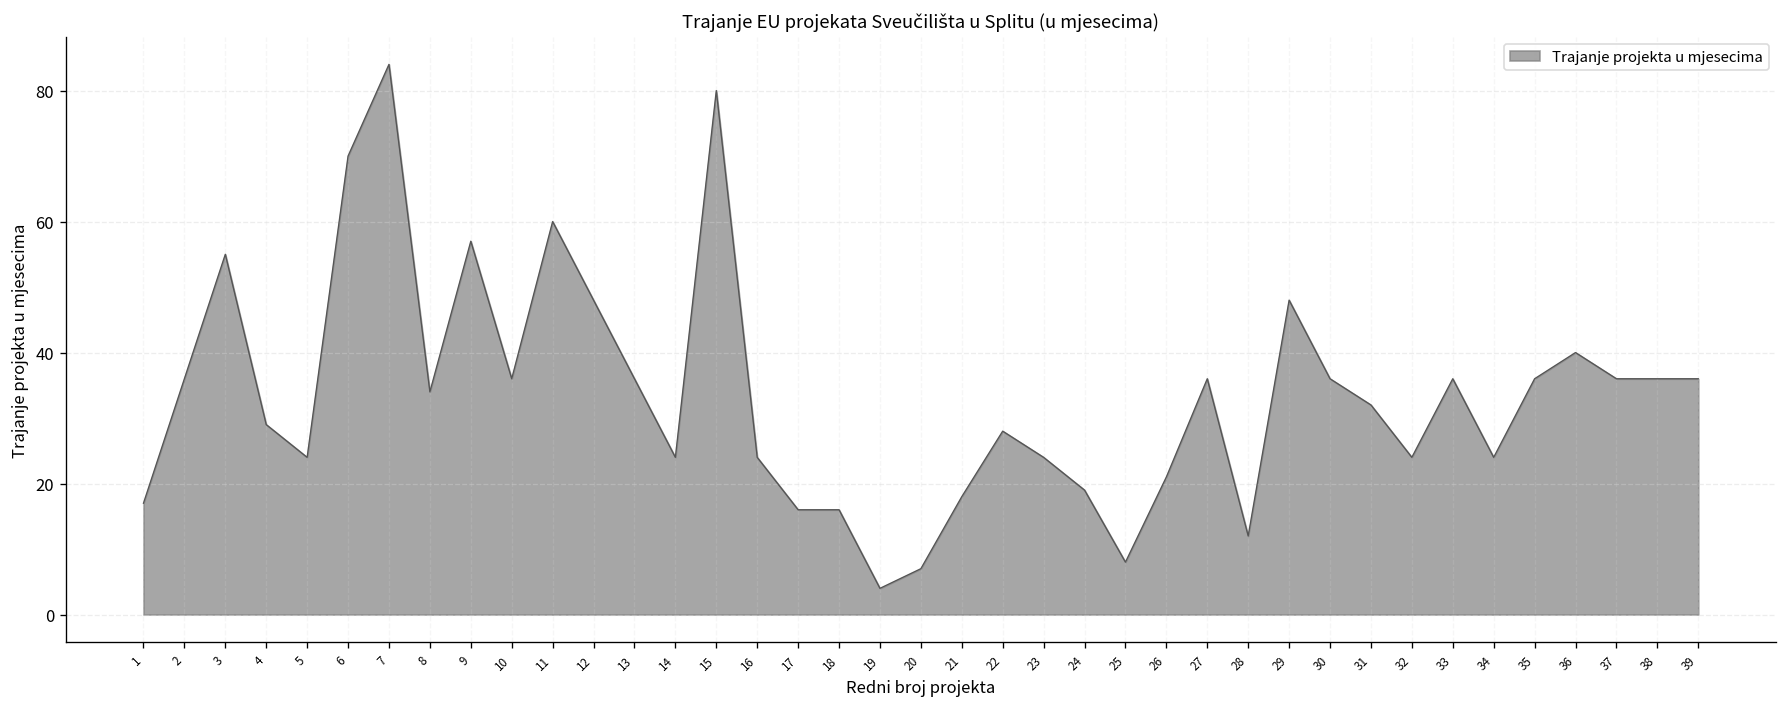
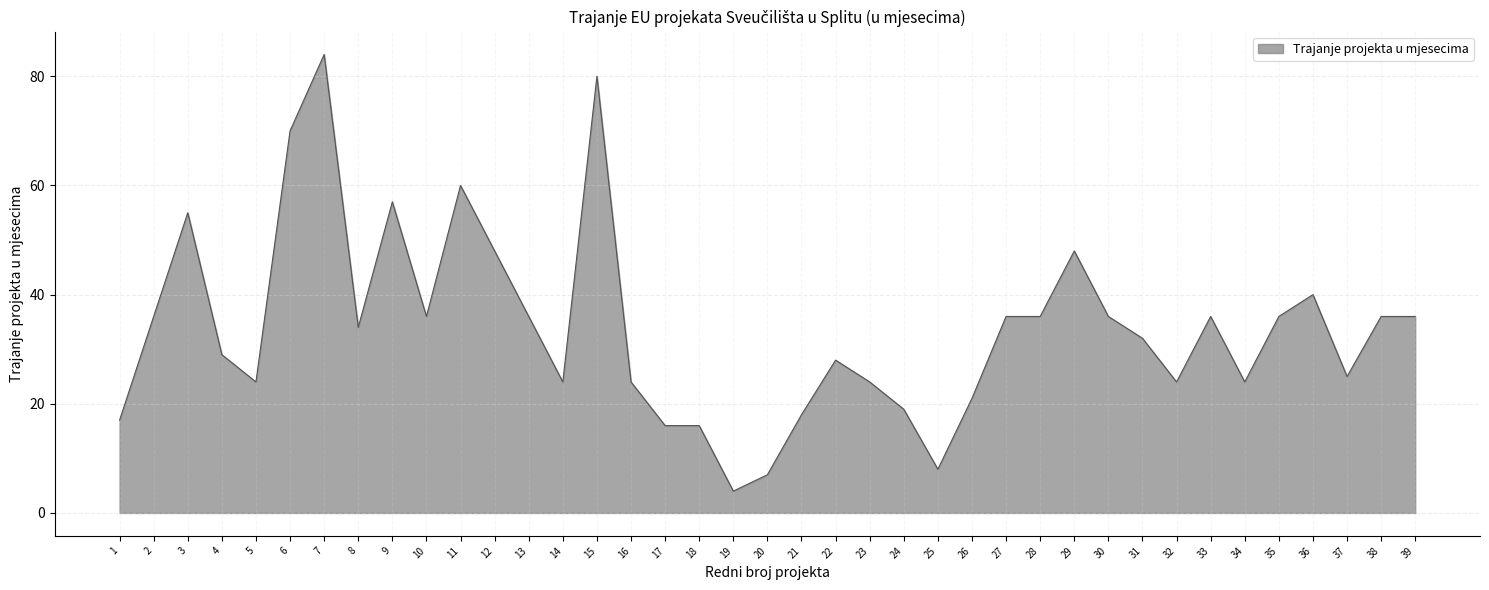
28: 12 -> 36
37: 36 -> 25
